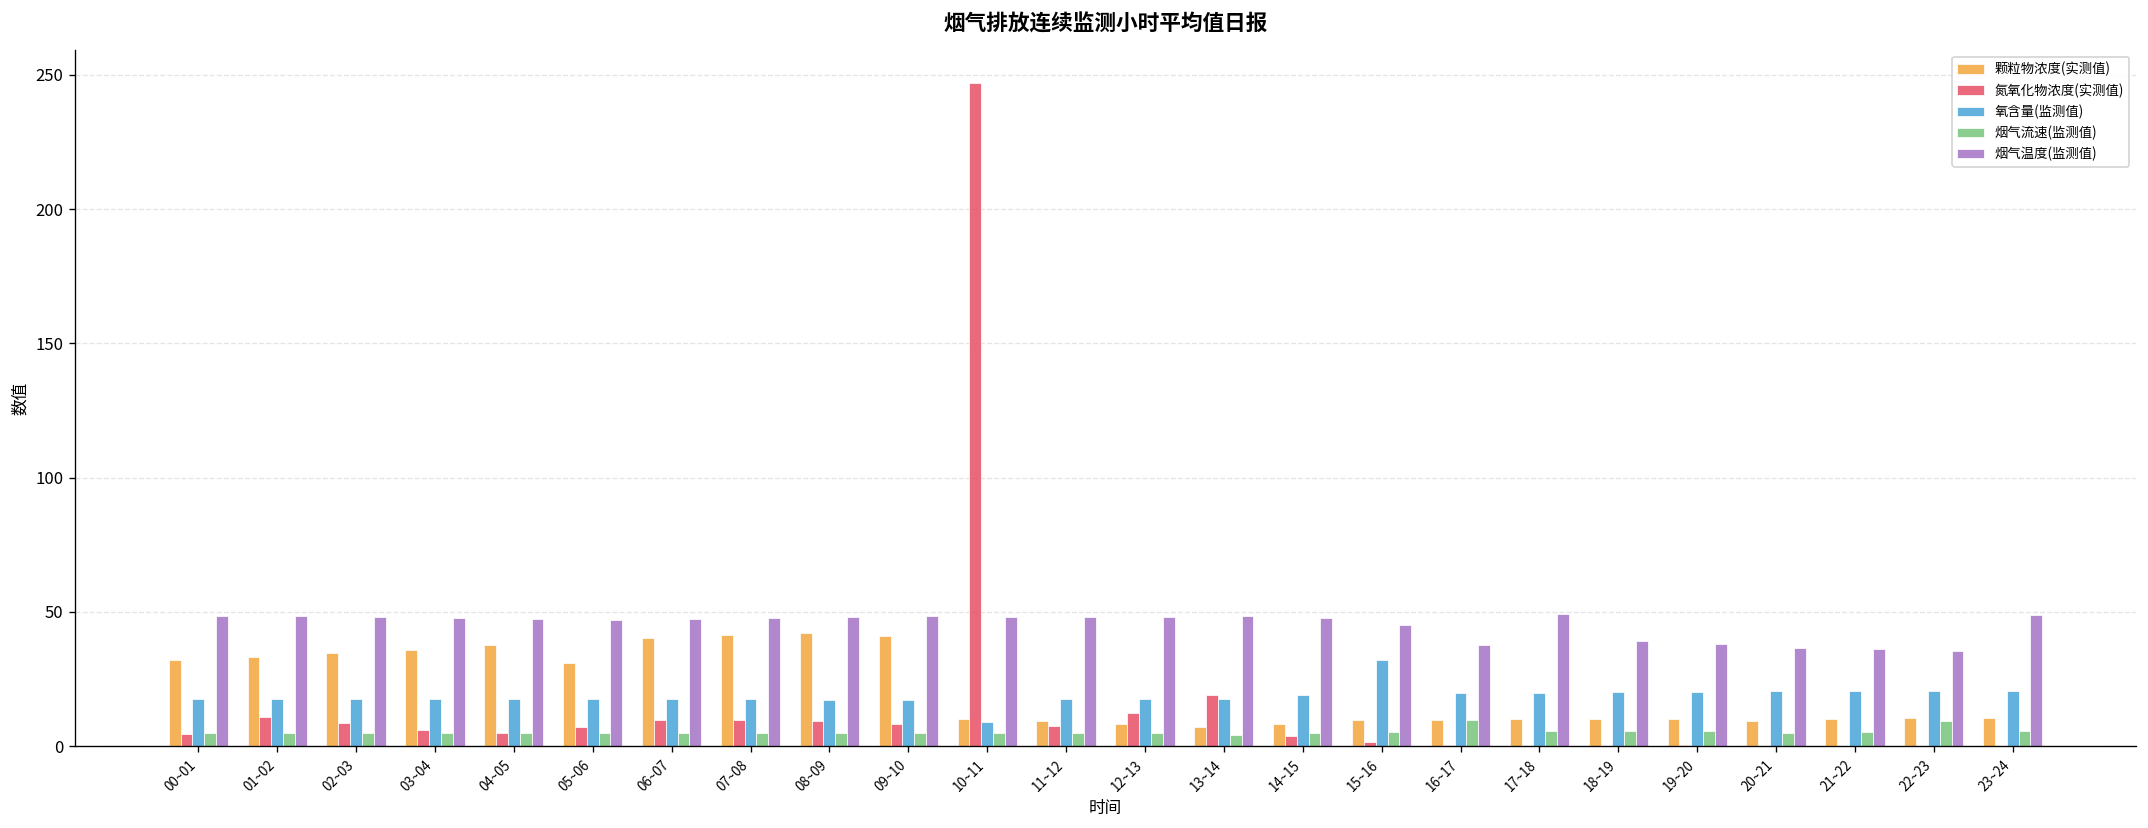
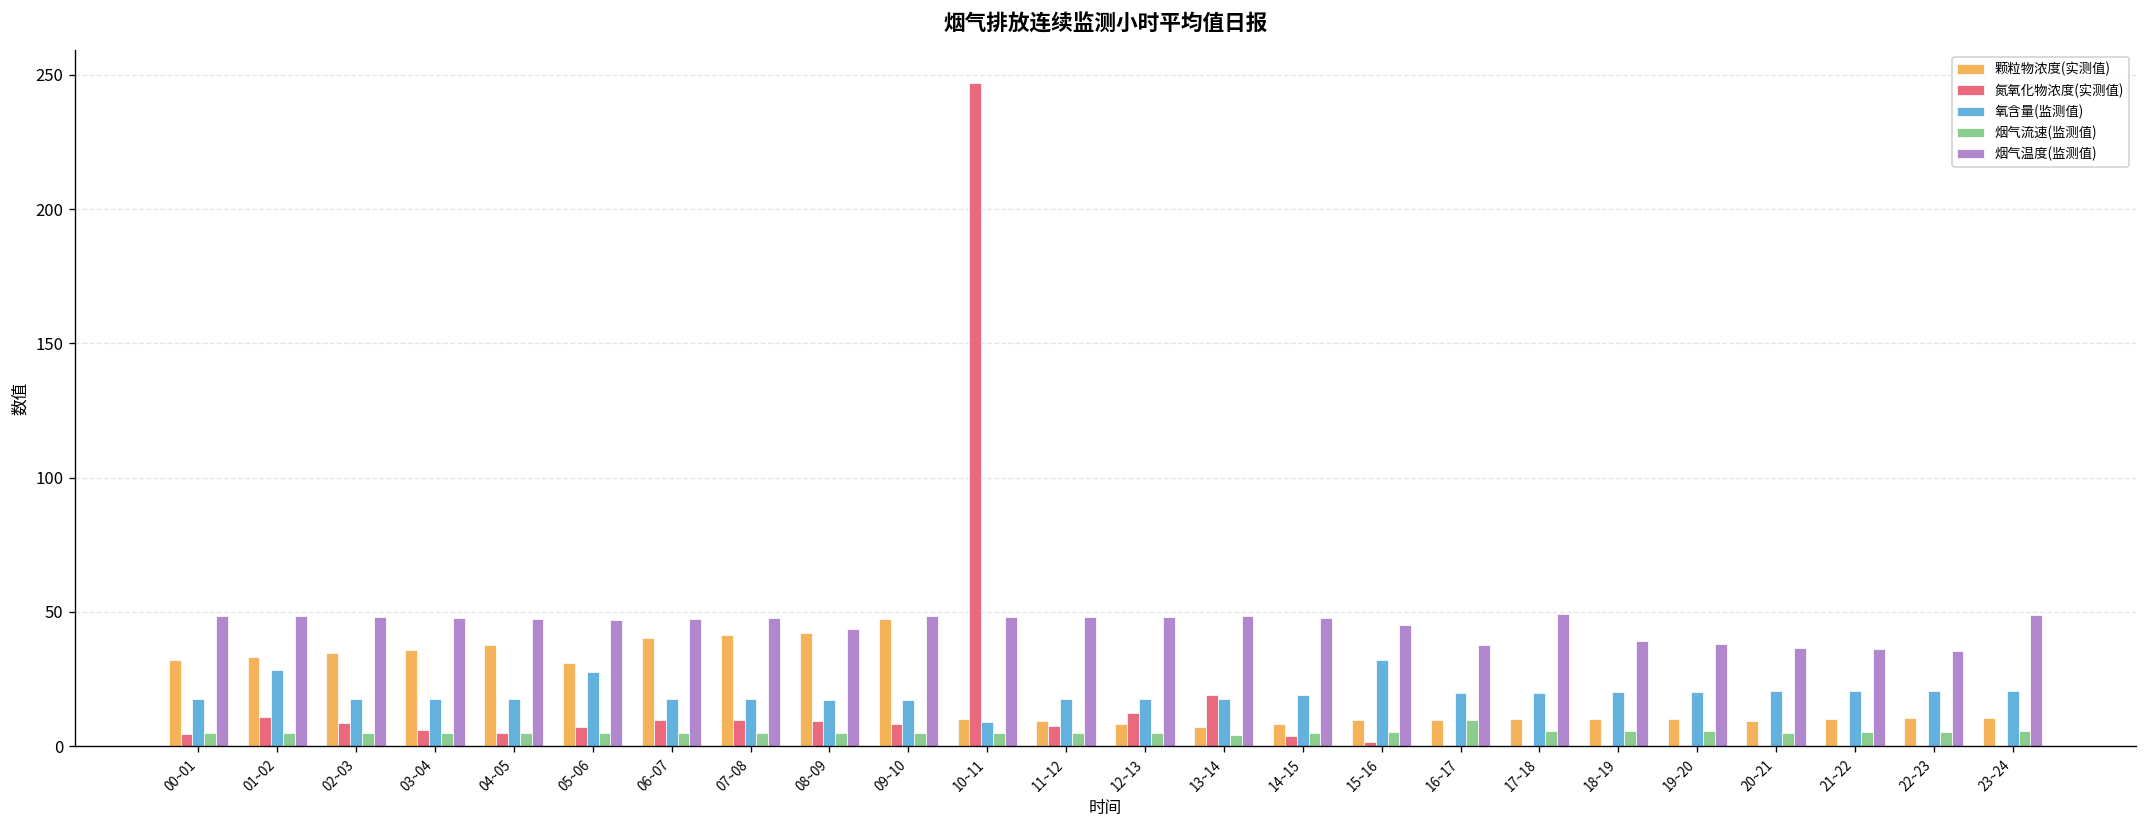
氧含量(监测值), 01~02: 18 -> 28
氧含量(监测值), 05~06: 18 -> 28
烟气温度(监测值), 08~09: 48 -> 44
颗粒物浓度(实测值), 09~10: 41 -> 47
烟气流速(监测值), 22~23: 9 -> 5
